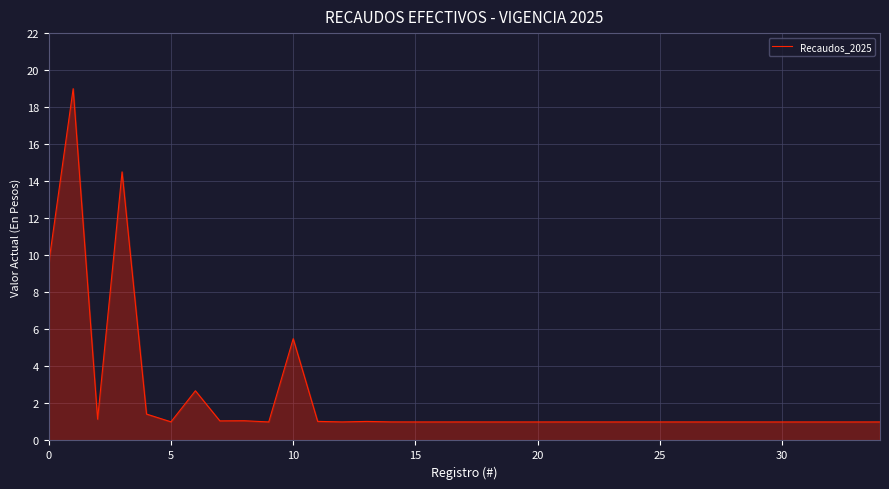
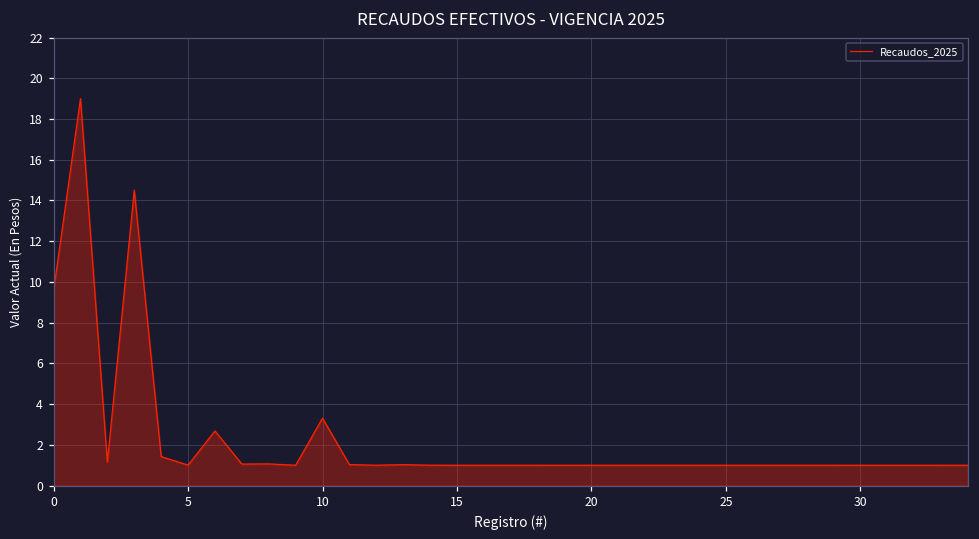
10: 5.5 -> 3.3
